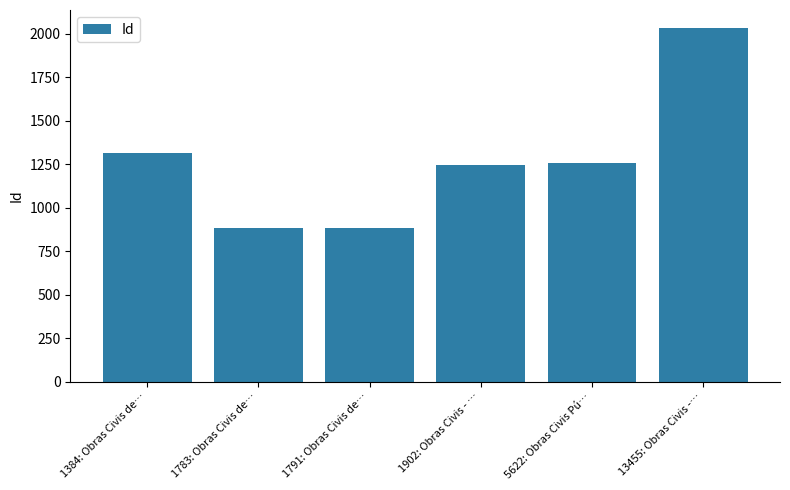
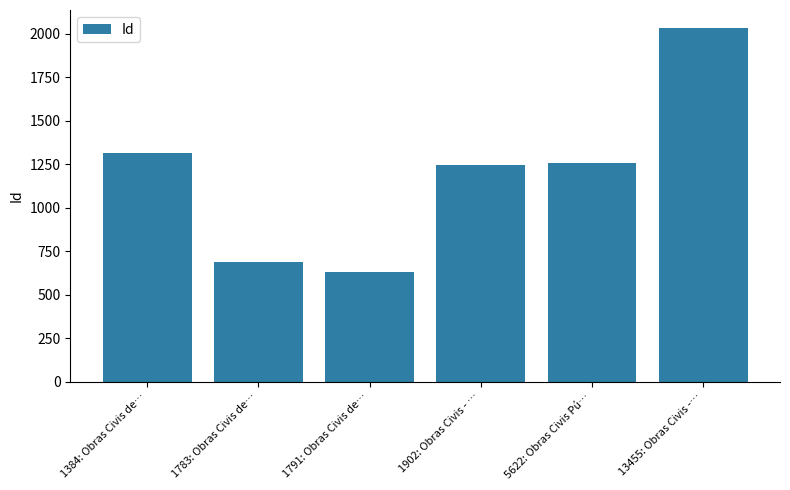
1783: Obras Civis de…: 880 -> 690
1791: Obras Civis de…: 880 -> 630
